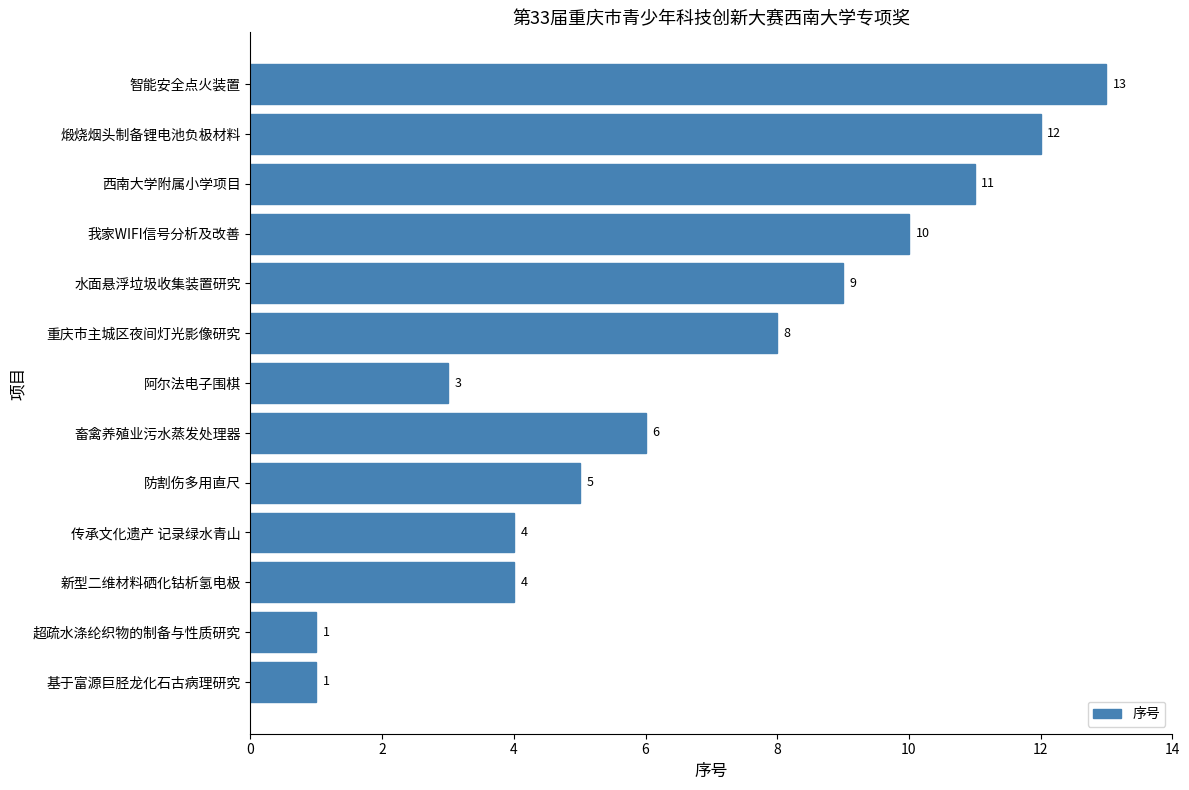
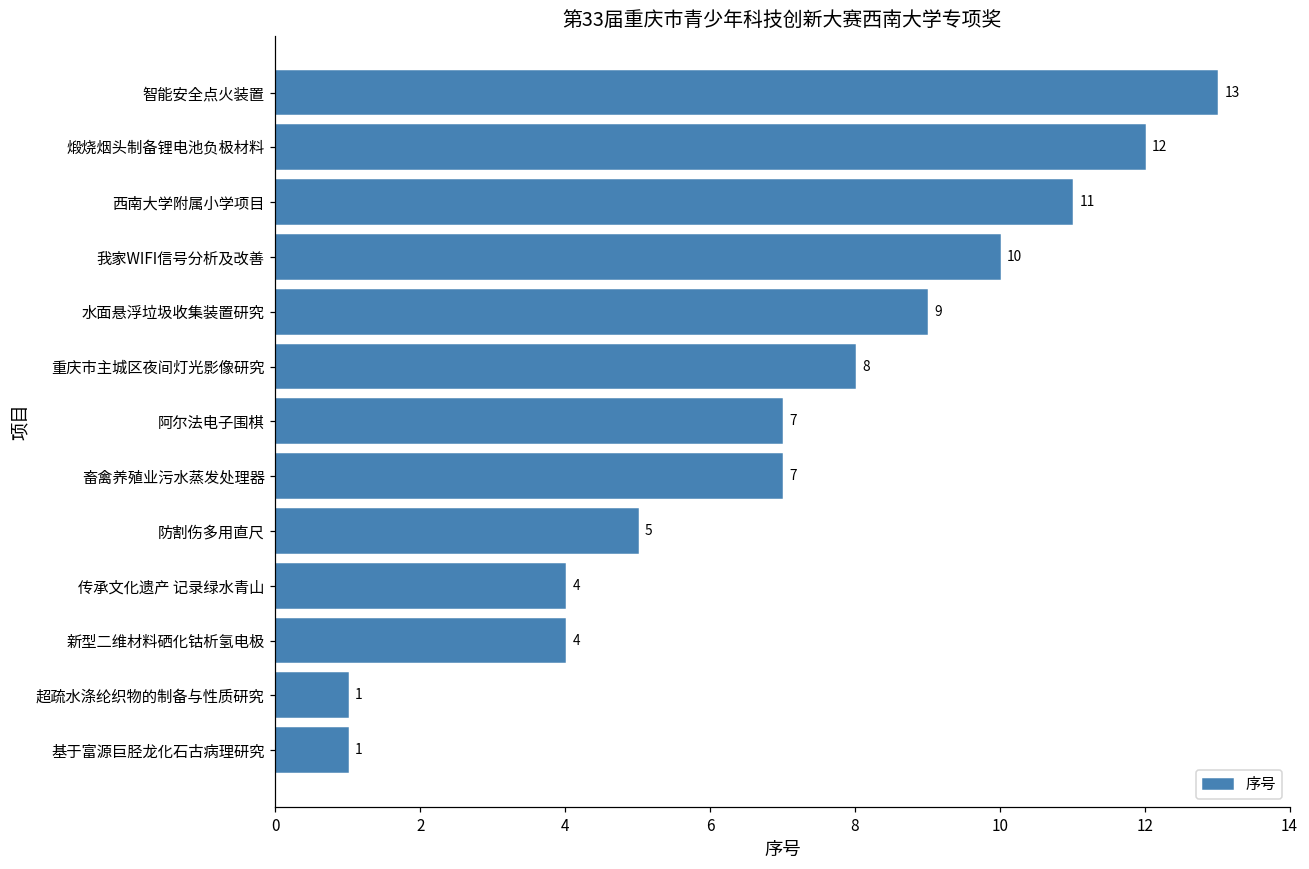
阿尔法电子围棋: 3 -> 7
畜禽养殖业污水蒸发处理器: 6 -> 7
